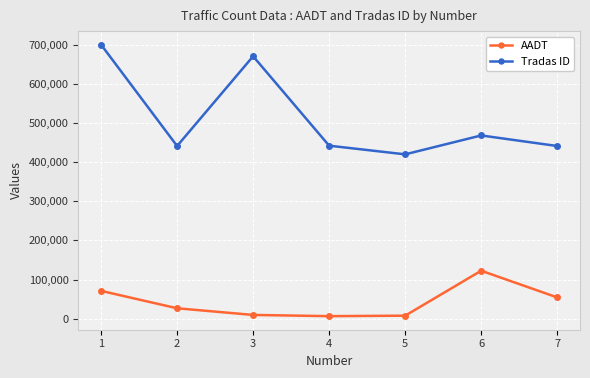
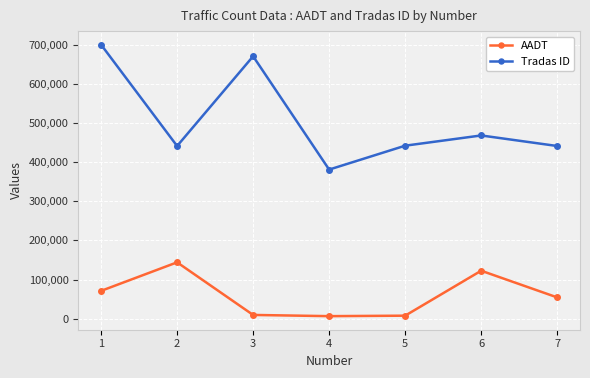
AADT, 2: 30,000 -> 140,000
Tradas ID, 4: 440,000 -> 380,000
Tradas ID, 5: 420,000 -> 440,000
